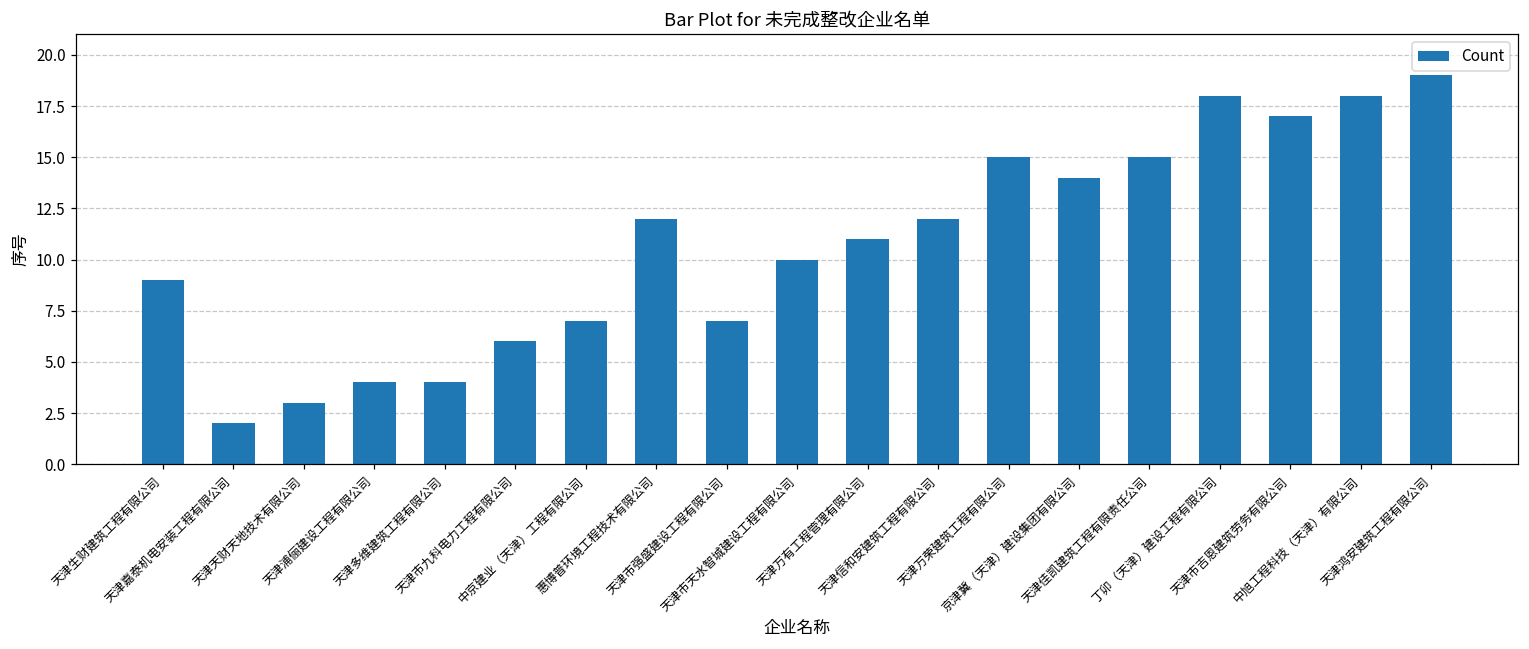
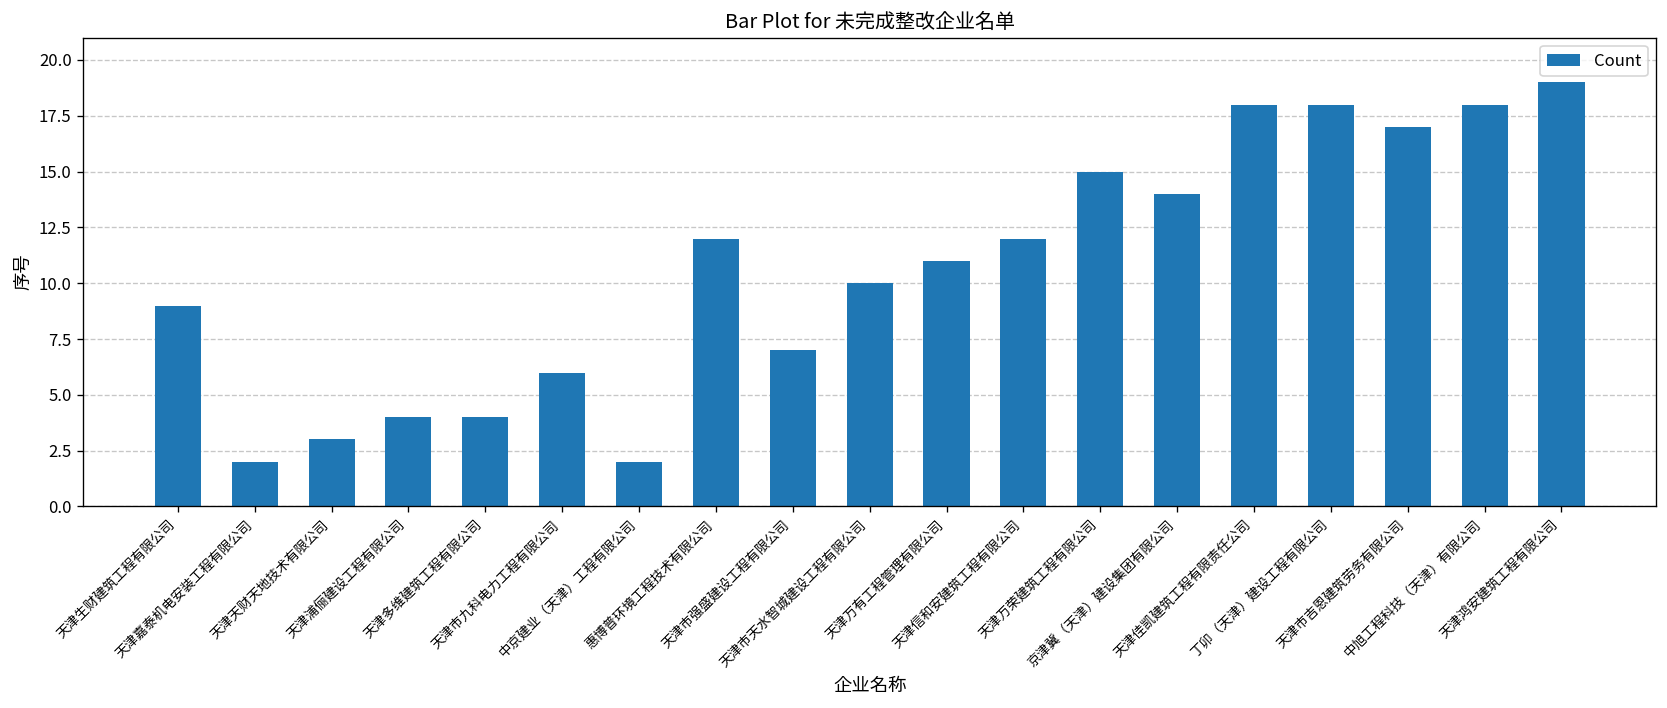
中京建业（天津）工程有限公司: 7 -> 2
天津佳凯建筑工程有限责任公司: 15 -> 18
